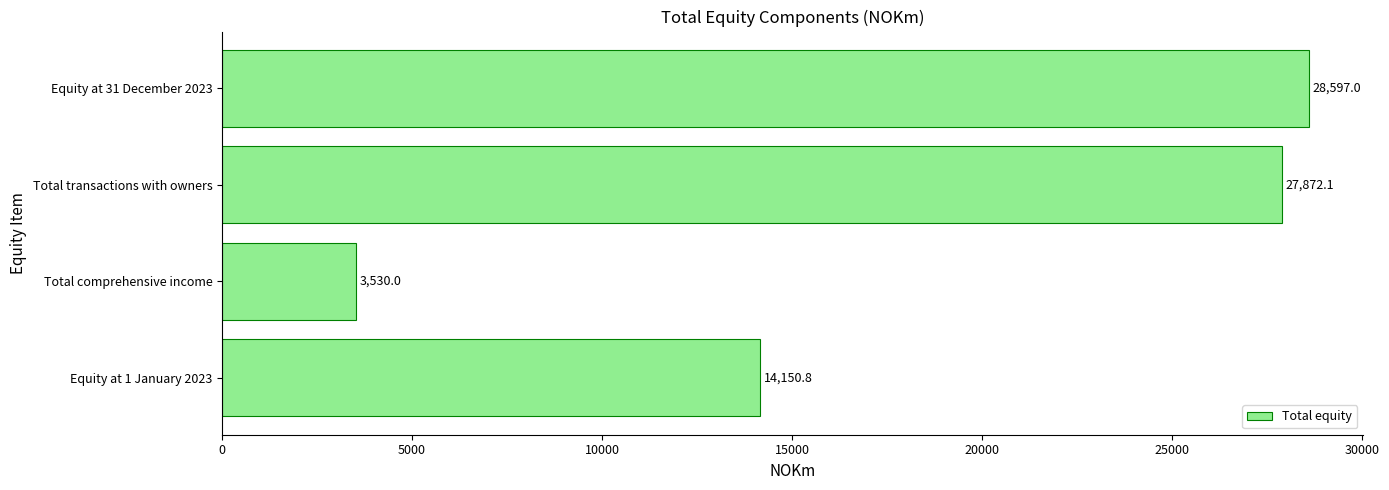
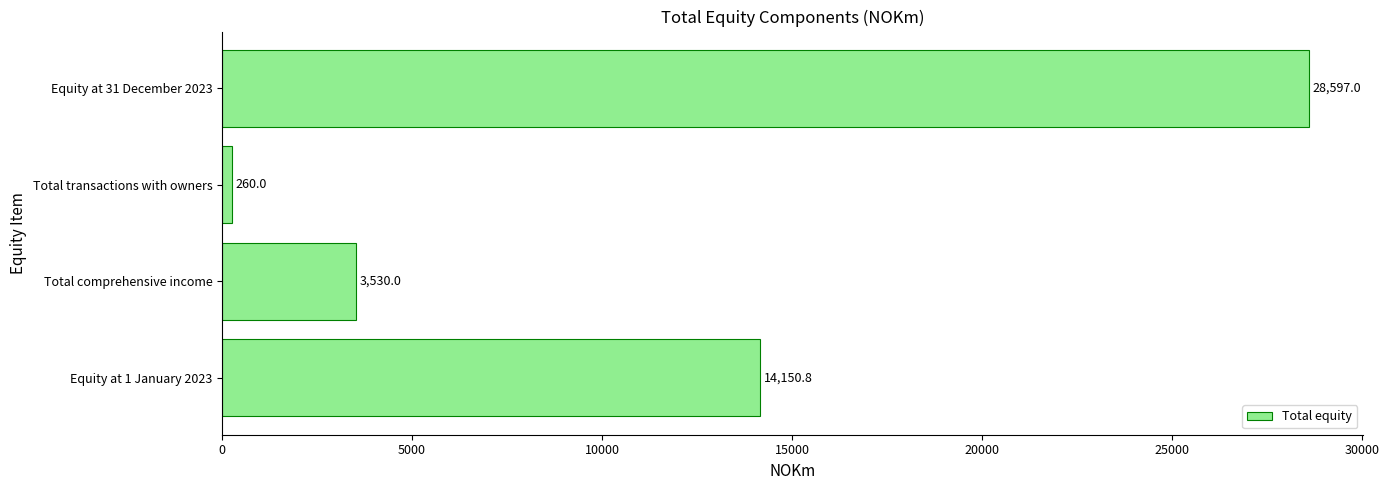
Total transactions with owners: 27,872.1 -> 260.0
